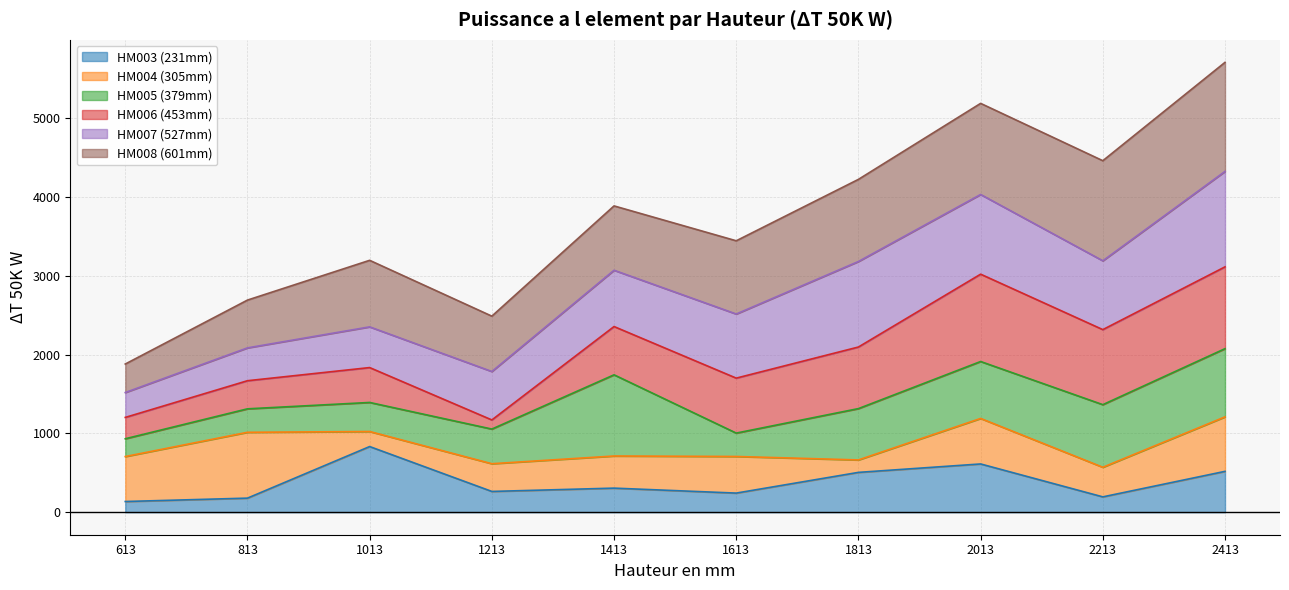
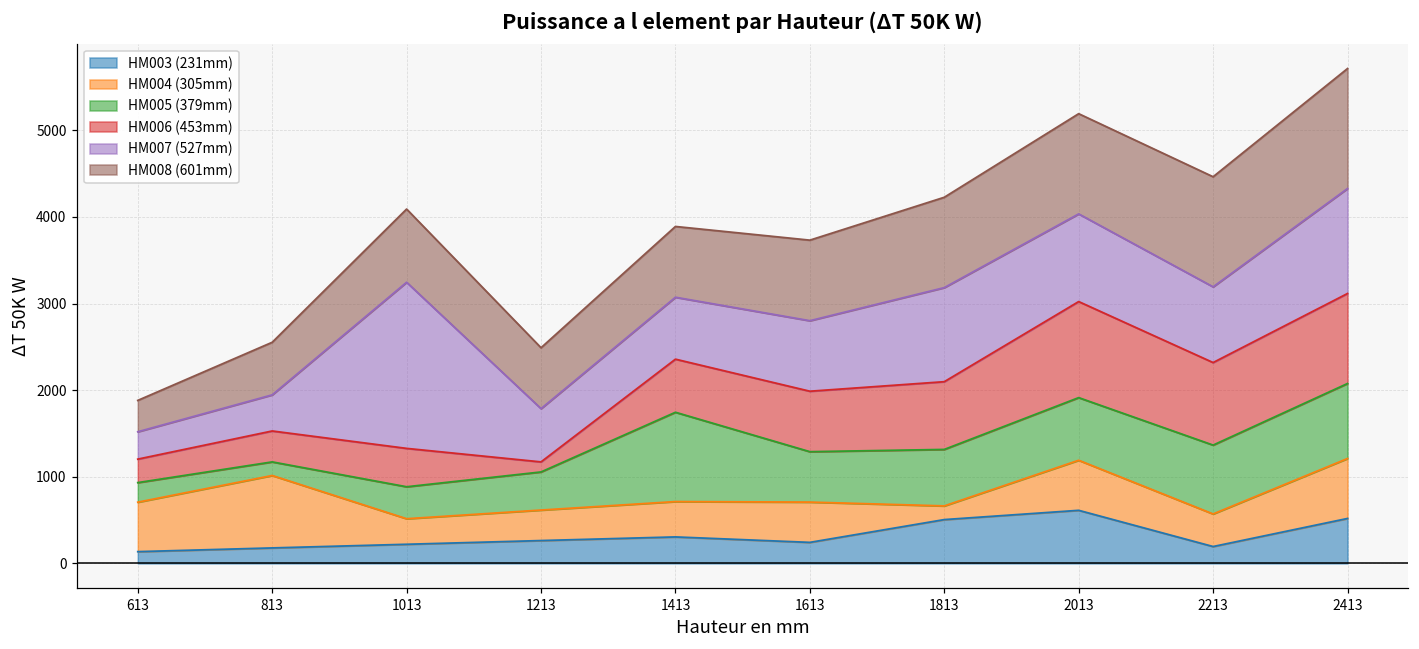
HM005 (379mm), 813: 300 -> 200
HM003 (231mm), 1013: 800 -> 200
HM004 (305mm), 1013: 200 -> 300
HM007 (527mm), 1013: 500 -> 1900
HM005 (379mm), 1613: 300 -> 600
